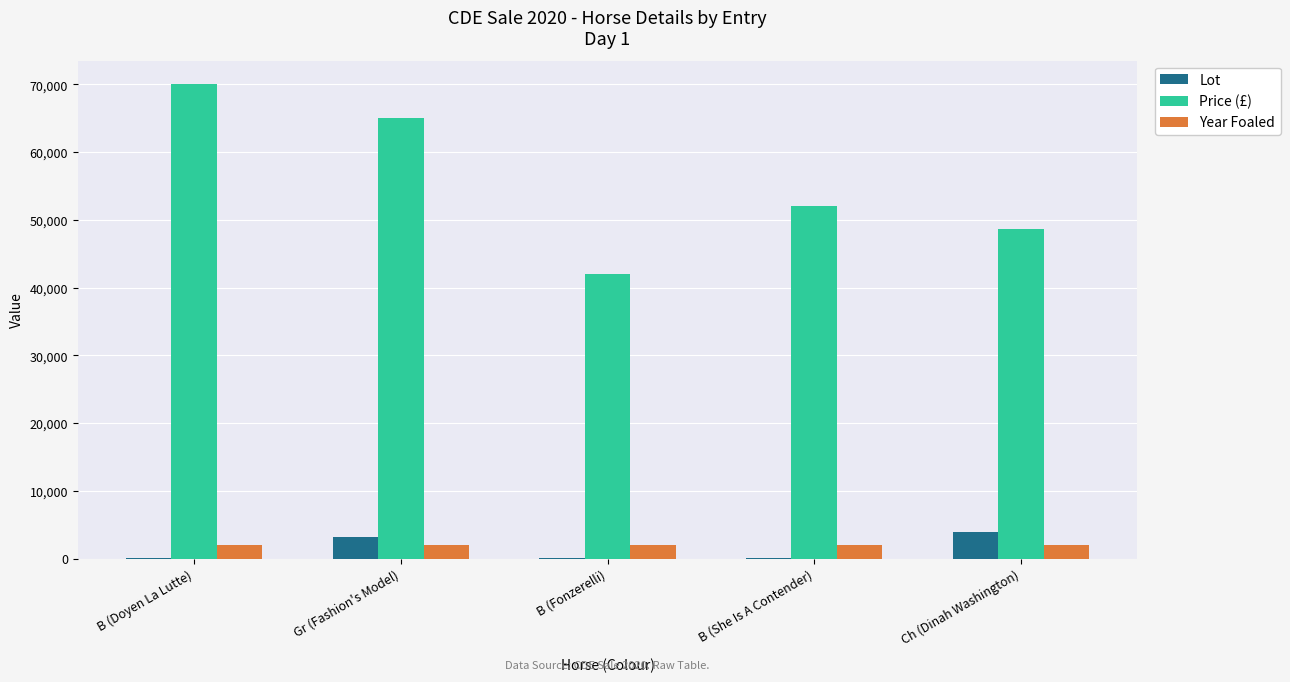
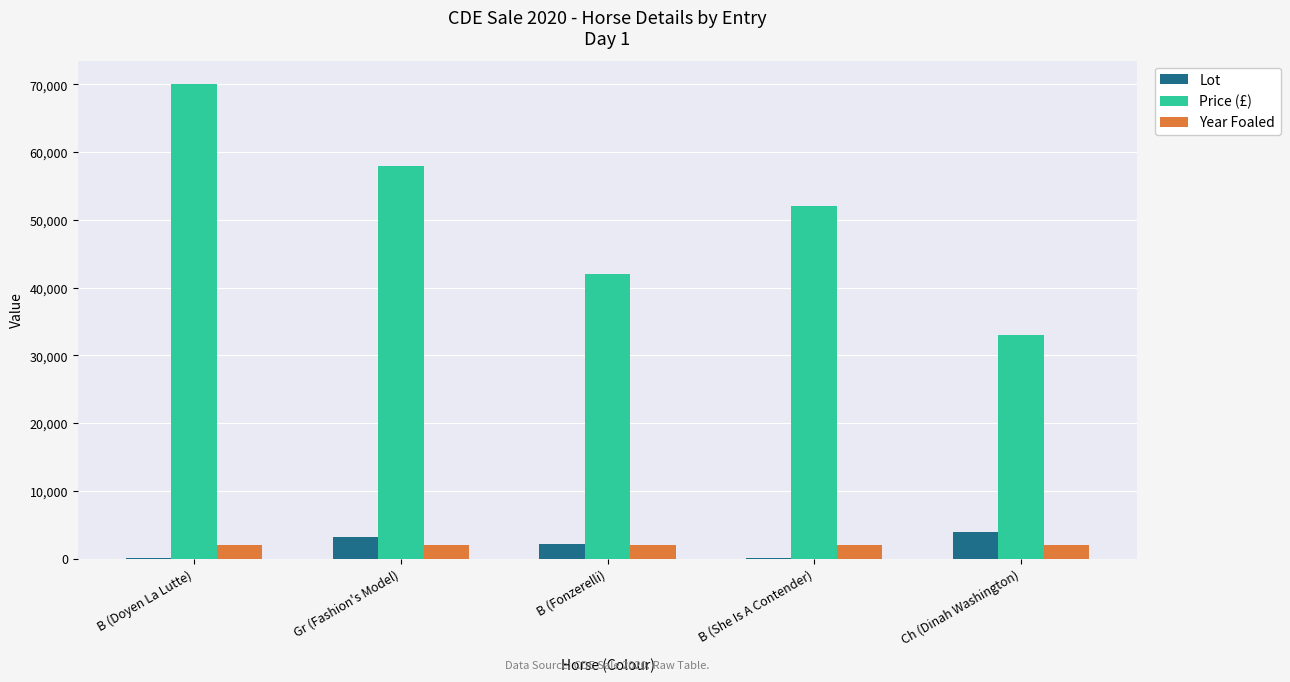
Price (£), Gr (Fashion's Model): 65,000 -> 58,000
Lot, B (Fonzerelli): 0 -> 2,000
Price (£), Ch (Dinah Washington): 49,000 -> 33,000
